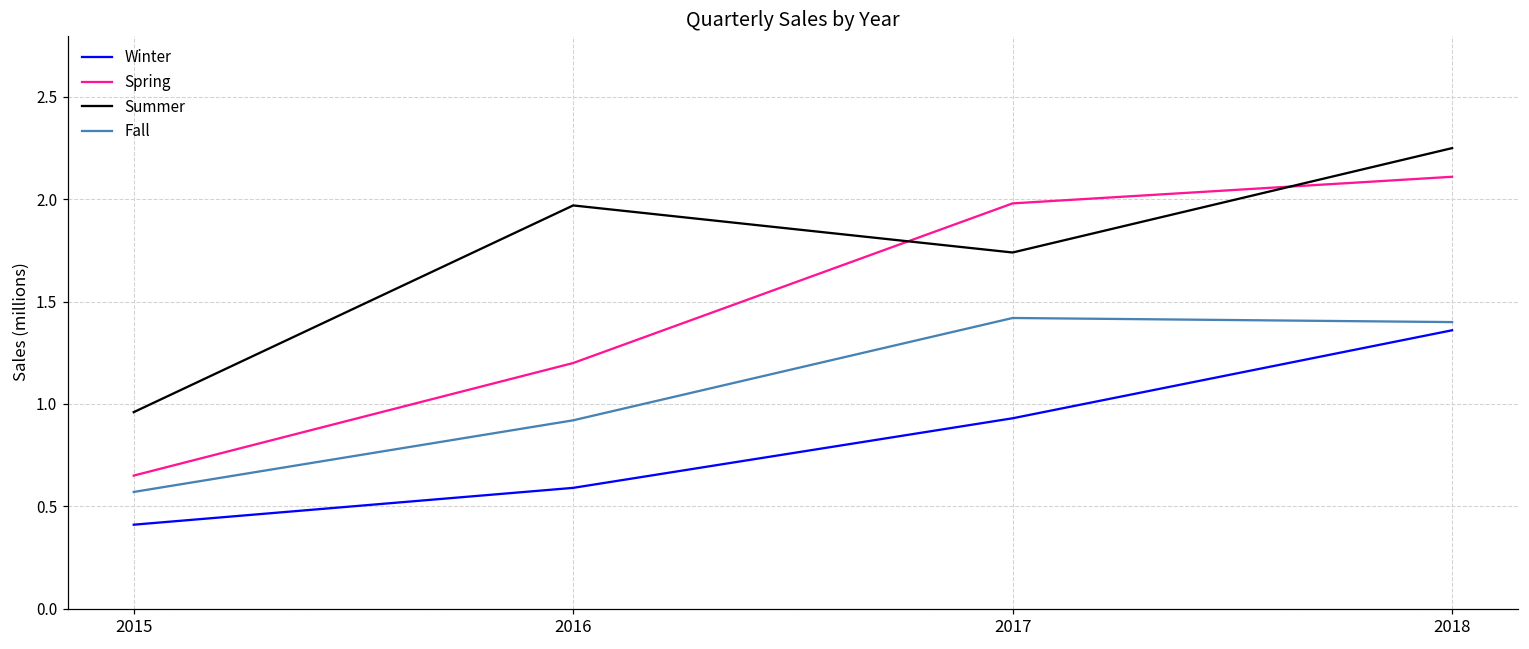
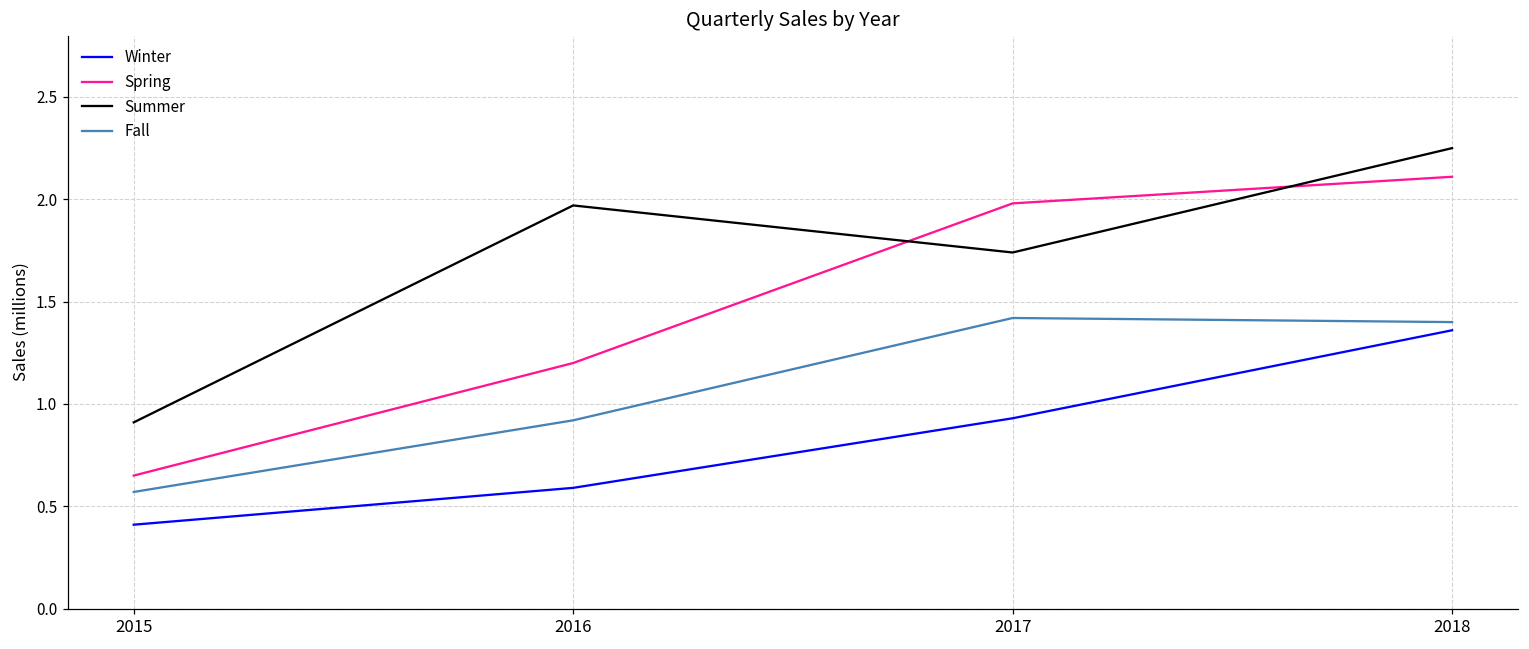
Summer, 2015: 0.96 -> 0.91
